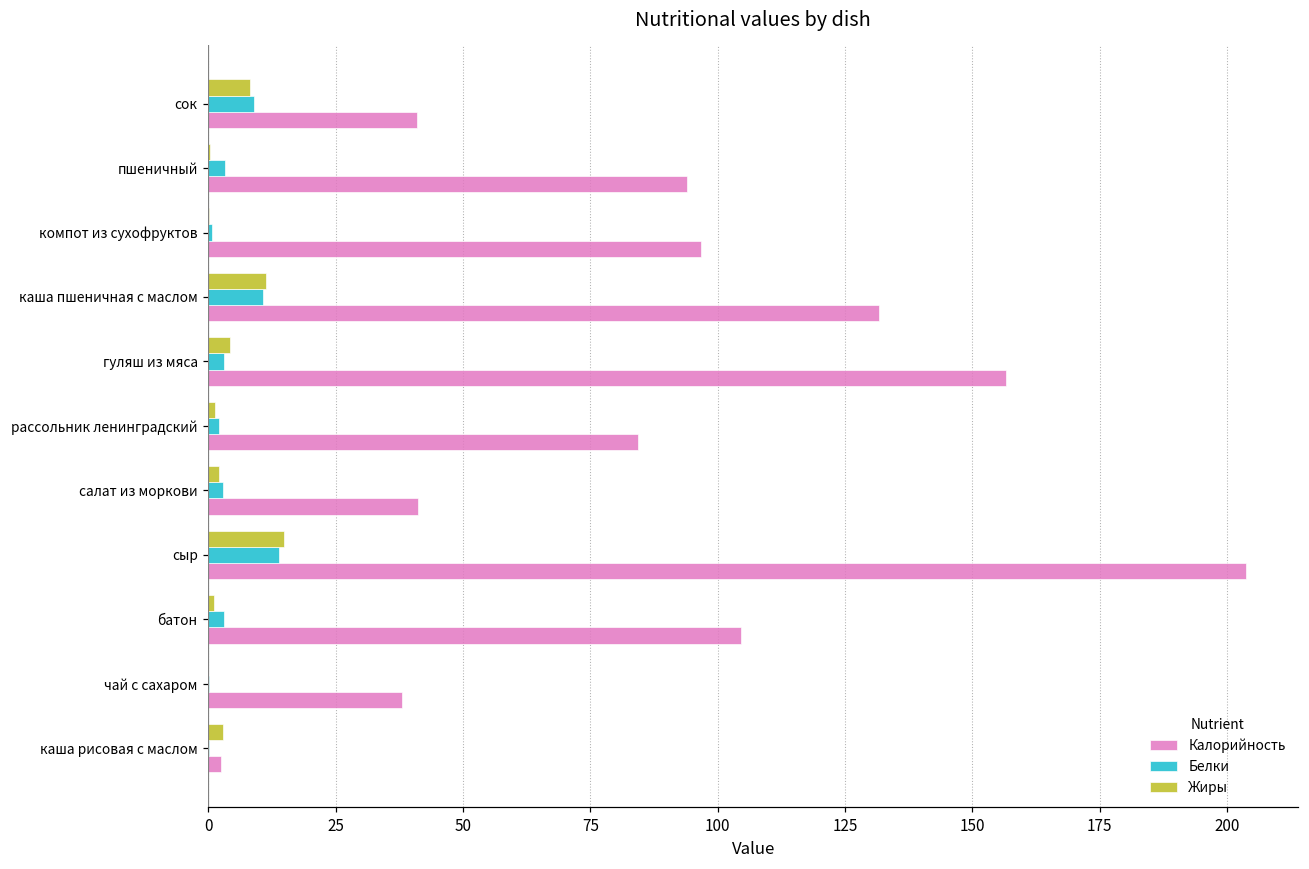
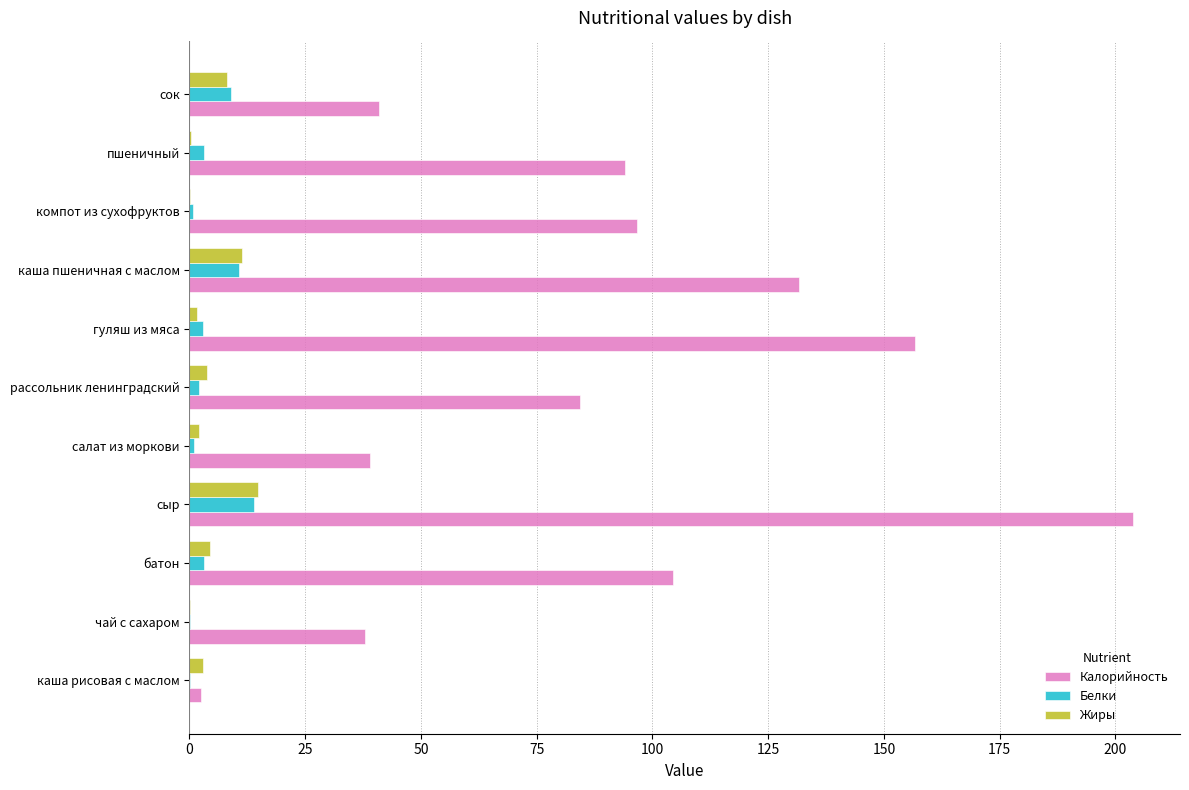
Жиры, гуляш из мяса: 4 -> 2
Жиры, рассольник ленинградский: 1 -> 4
Белки, салат из моркови: 3 -> 1
Калорийность, салат из моркови: 41 -> 39
Жиры, батон: 1 -> 5
